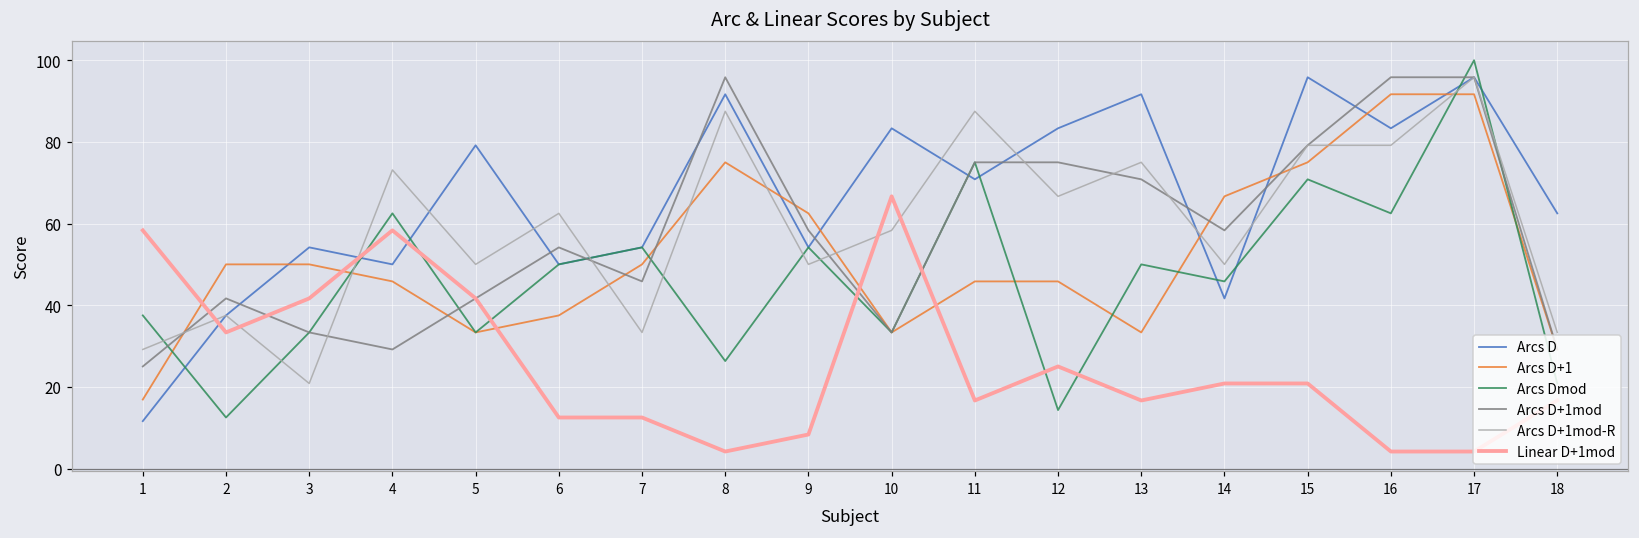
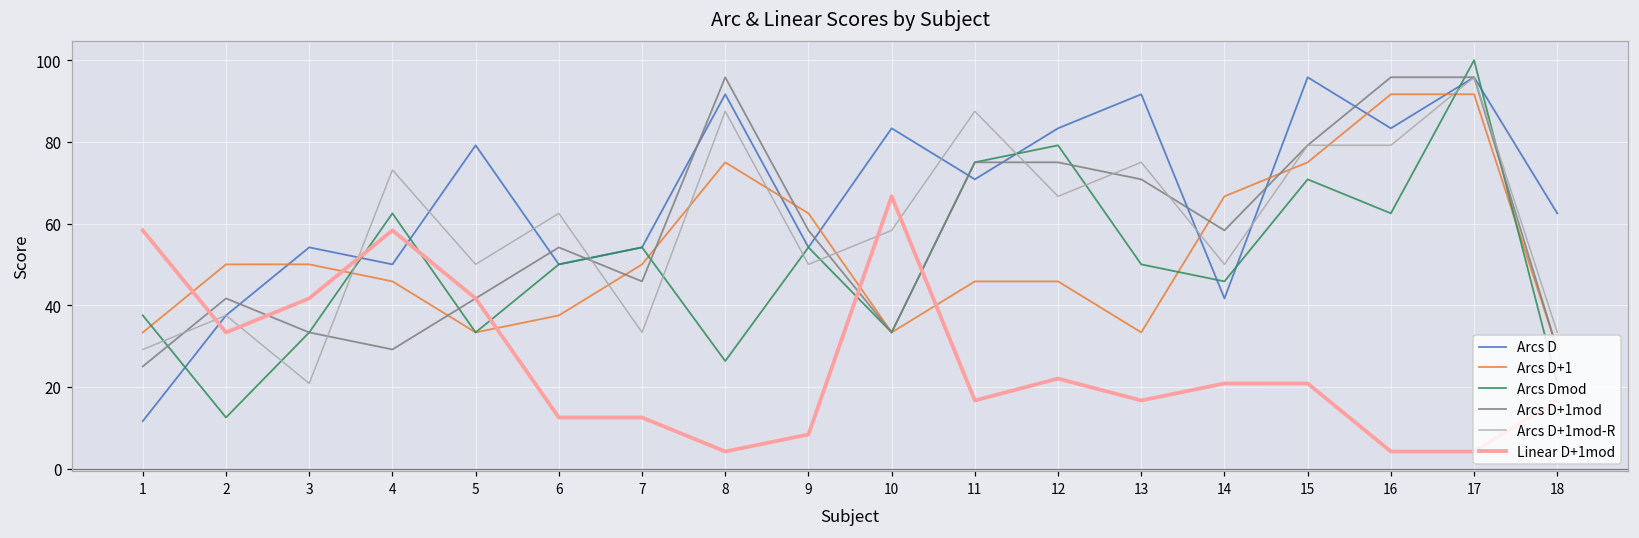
Arcs D+1, 1: 17 -> 33
Arcs Dmod, 12: 14 -> 79
Linear D+1mod, 12: 25 -> 22
